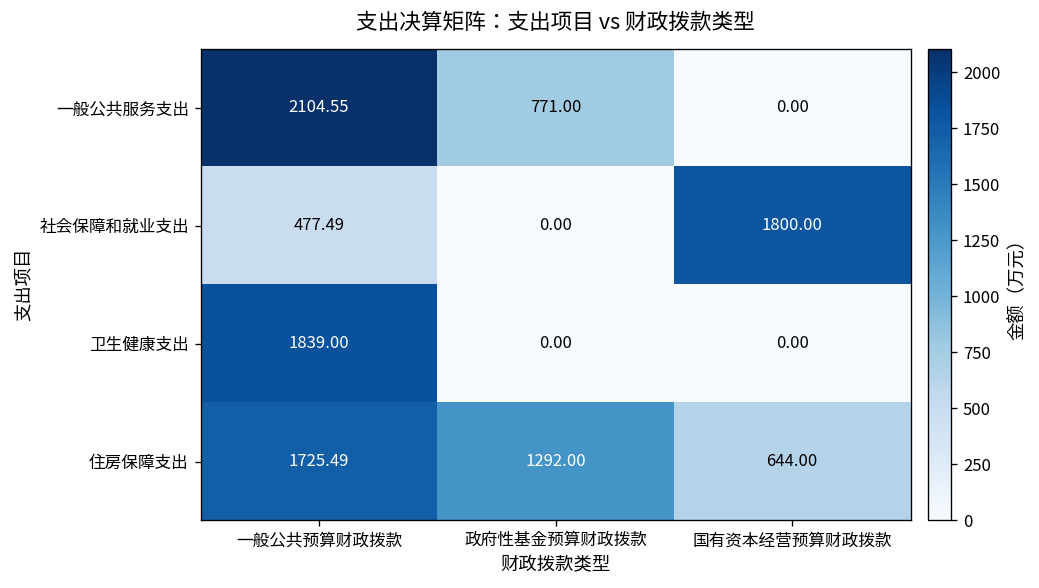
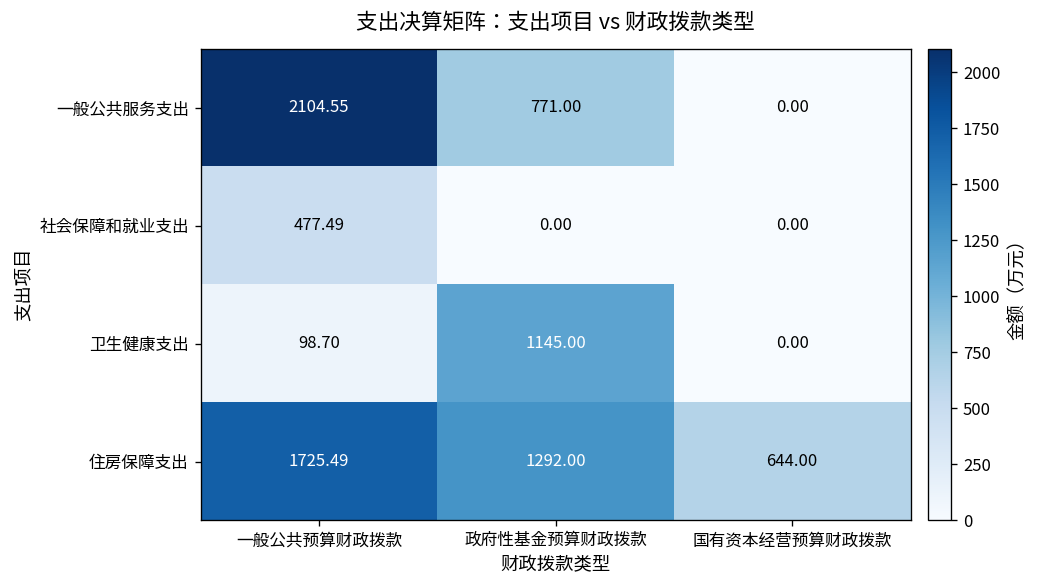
社会保障和就业支出, 国有资本经营预算财政拨款: 1800.00 -> 0.00
卫生健康支出, 一般公共预算财政拨款: 1839.00 -> 98.70
卫生健康支出, 政府性基金预算财政拨款: 0.00 -> 1145.00
